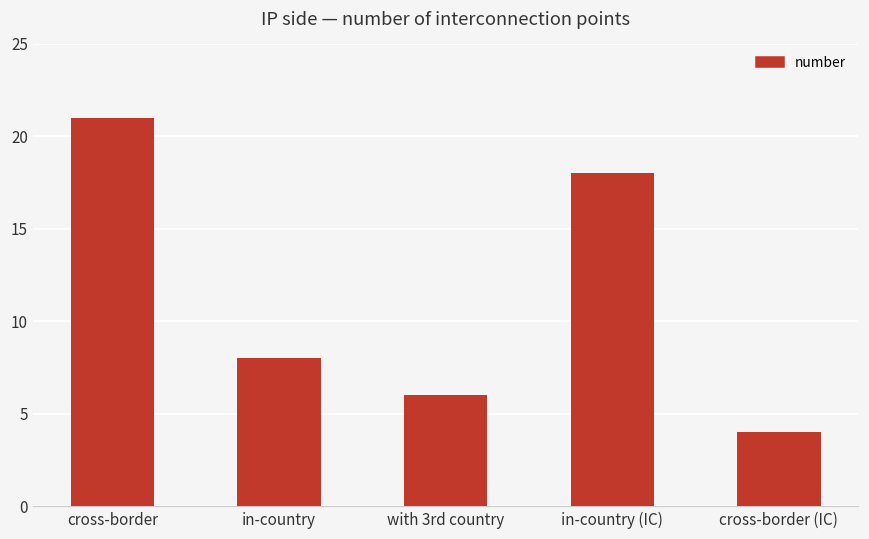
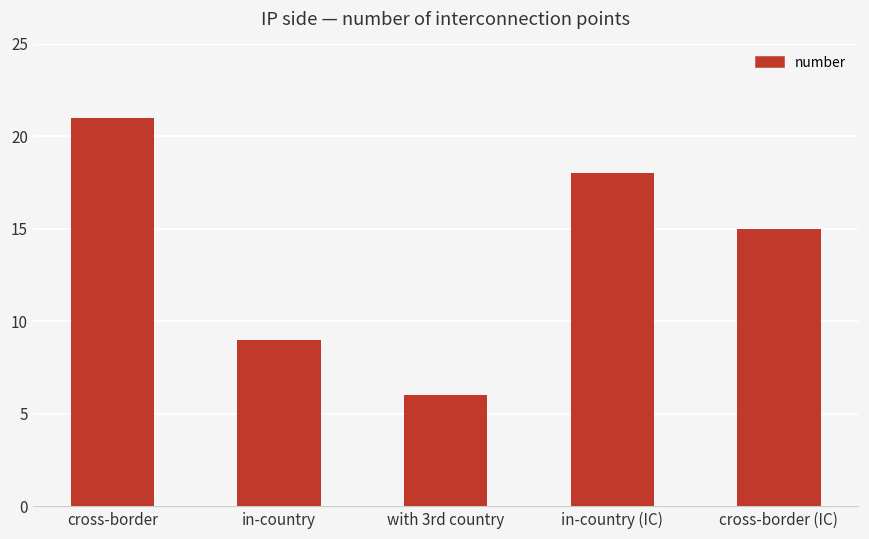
in-country: 8 -> 9
cross-border (IC): 4 -> 15
